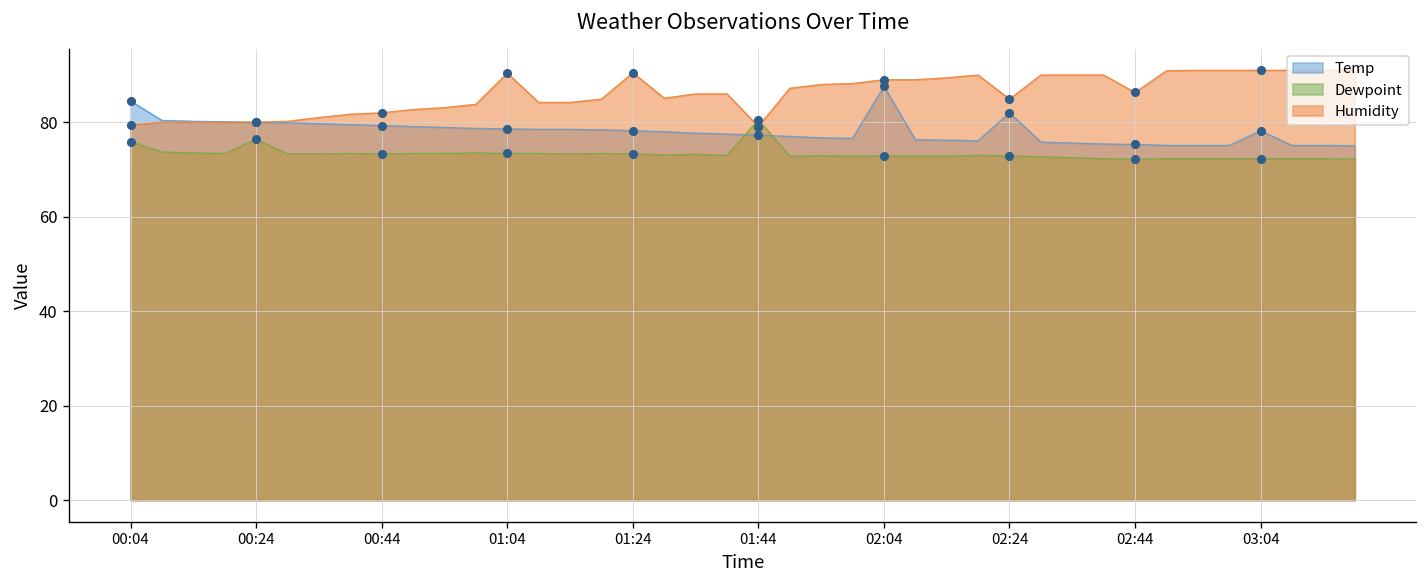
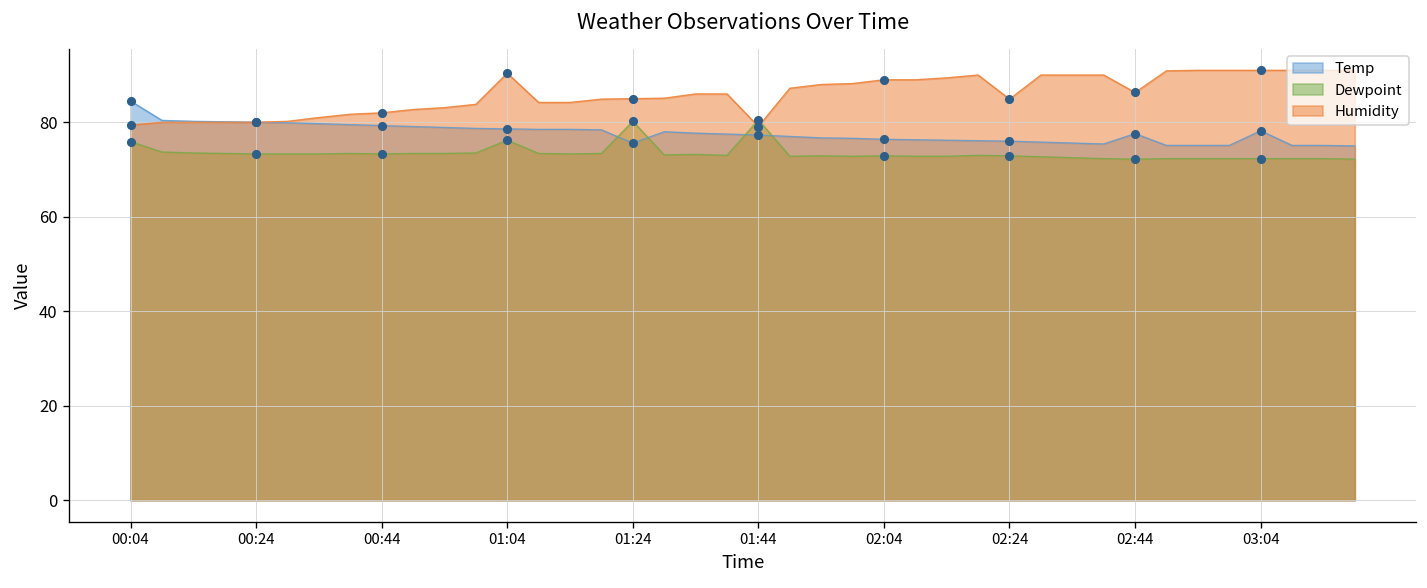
Dewpoint, 00:24: 76 -> 73
Dewpoint, 01:04: 73 -> 76
Temp, 01:24: 78 -> 76
Dewpoint, 01:24: 73 -> 80
Humidity, 01:24: 91 -> 85
Temp, 02:04: 88 -> 76
Temp, 02:24: 82 -> 76
Temp, 02:44: 75 -> 78
